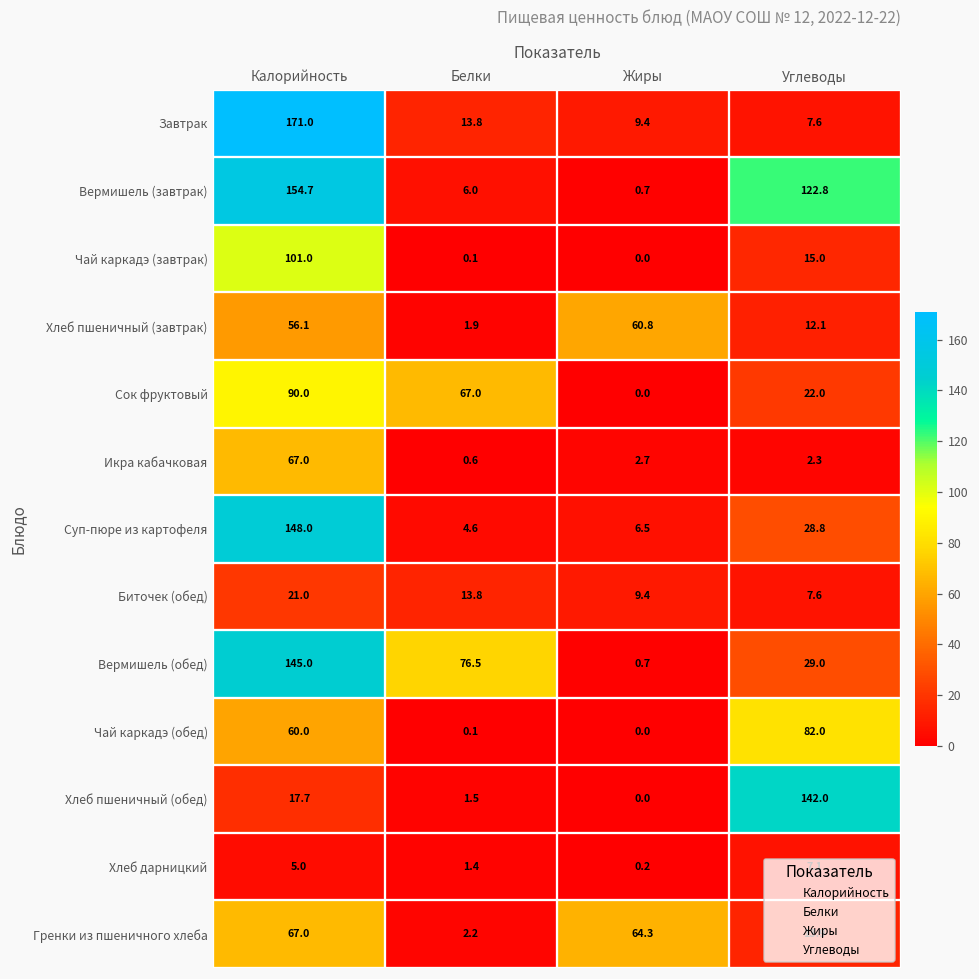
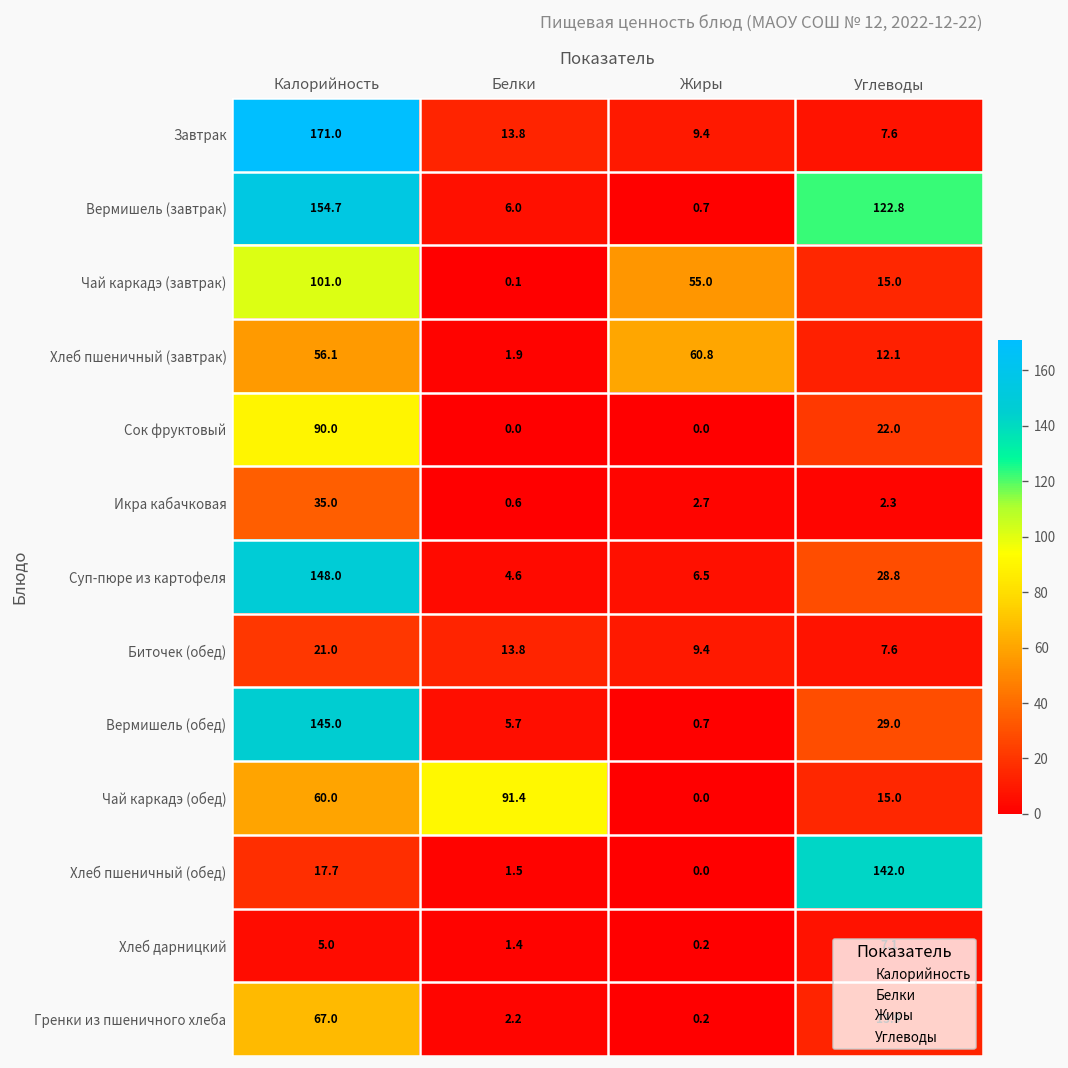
Чай каркадэ (завтрак), Жиры: 0.0 -> 55.0
Сок фруктовый, Белки: 67.0 -> 0.0
Икра кабачковая, Калорийность: 67.0 -> 35.0
Вермишель (обед), Белки: 76.5 -> 5.7
Чай каркадэ (обед), Белки: 0.1 -> 91.4
Чай каркадэ (обед), Углеводы: 82.0 -> 15.0
Гренки из пшеничного хлеба, Жиры: 64.3 -> 0.2
